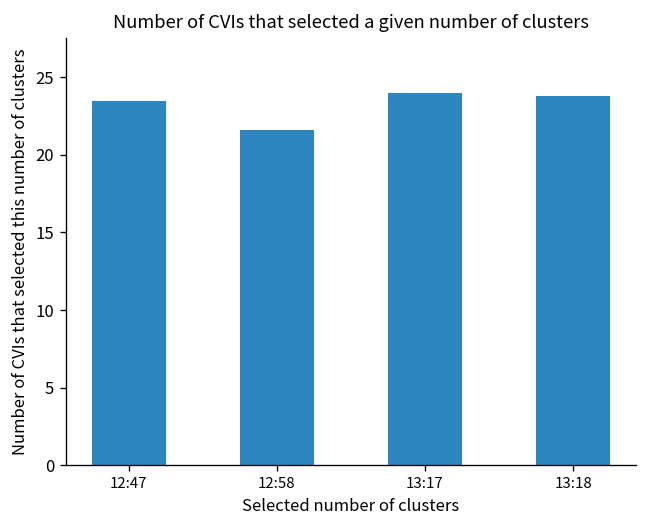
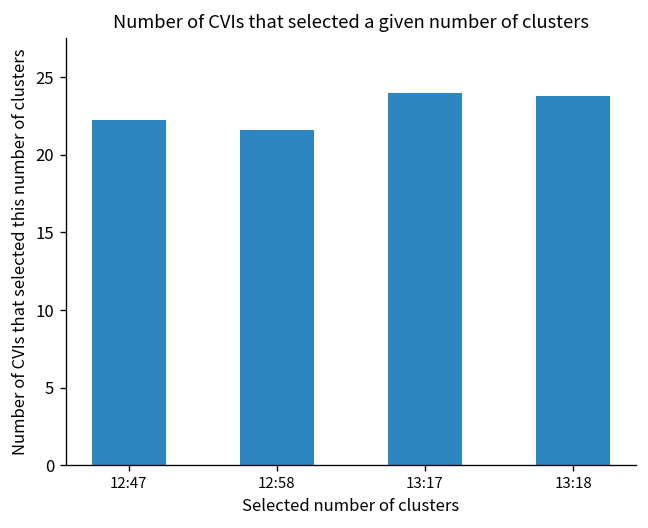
12:47: 23.5 -> 22.3
